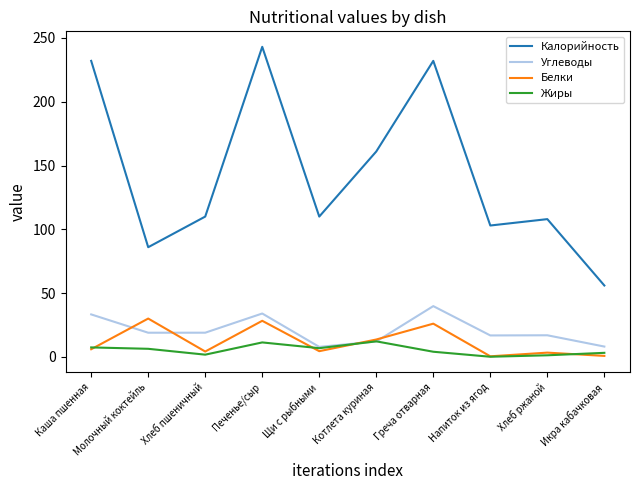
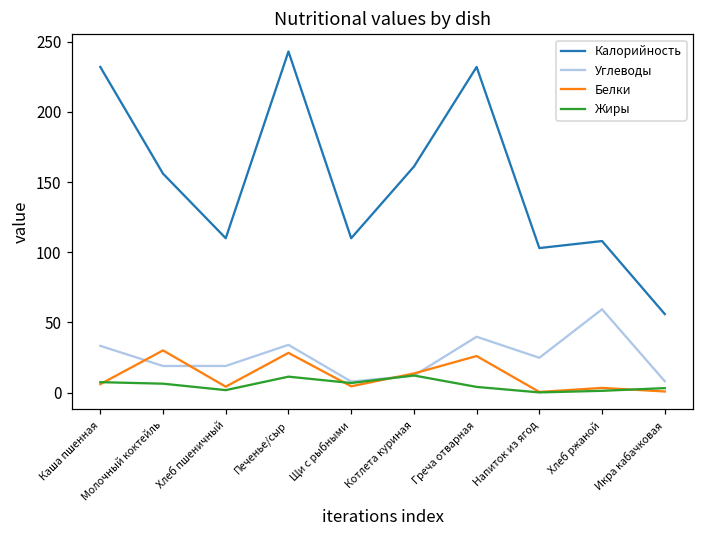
Калорийность, Молочный коктейль: 86 -> 156
Углеводы, Напиток из ягод: 17 -> 25
Углеводы, Хлеб ржаной: 17 -> 59
